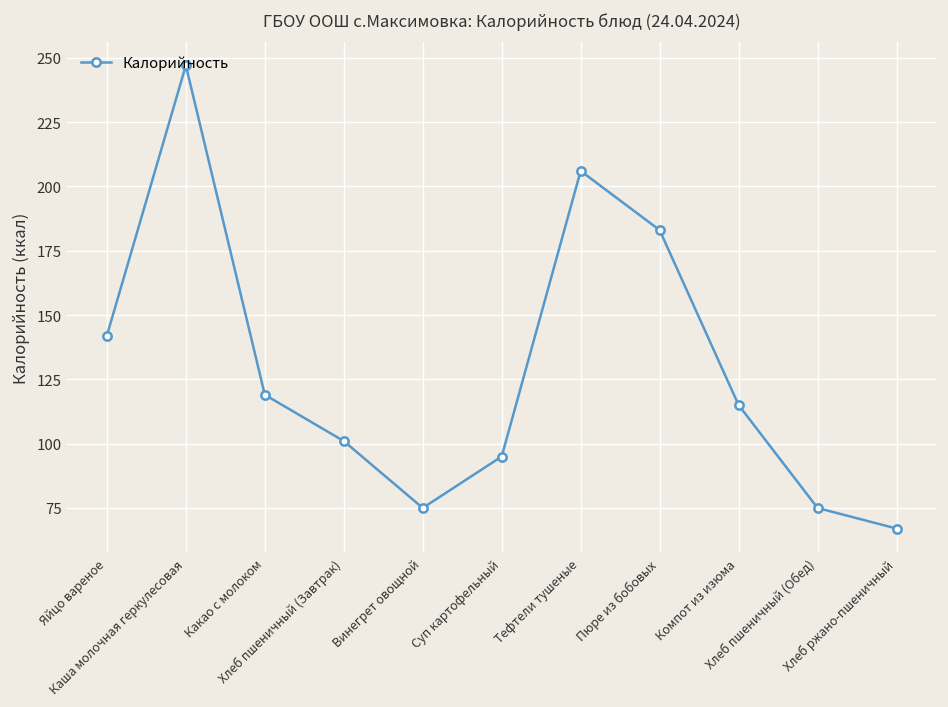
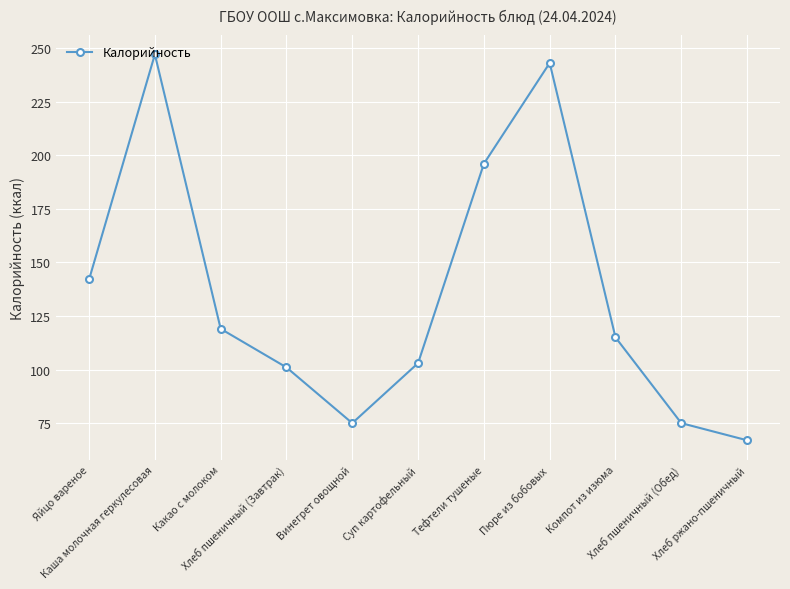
Суп картофельный: 95 -> 103
Тефтели тушеные: 206 -> 196
Пюре из бобовых: 183 -> 243
